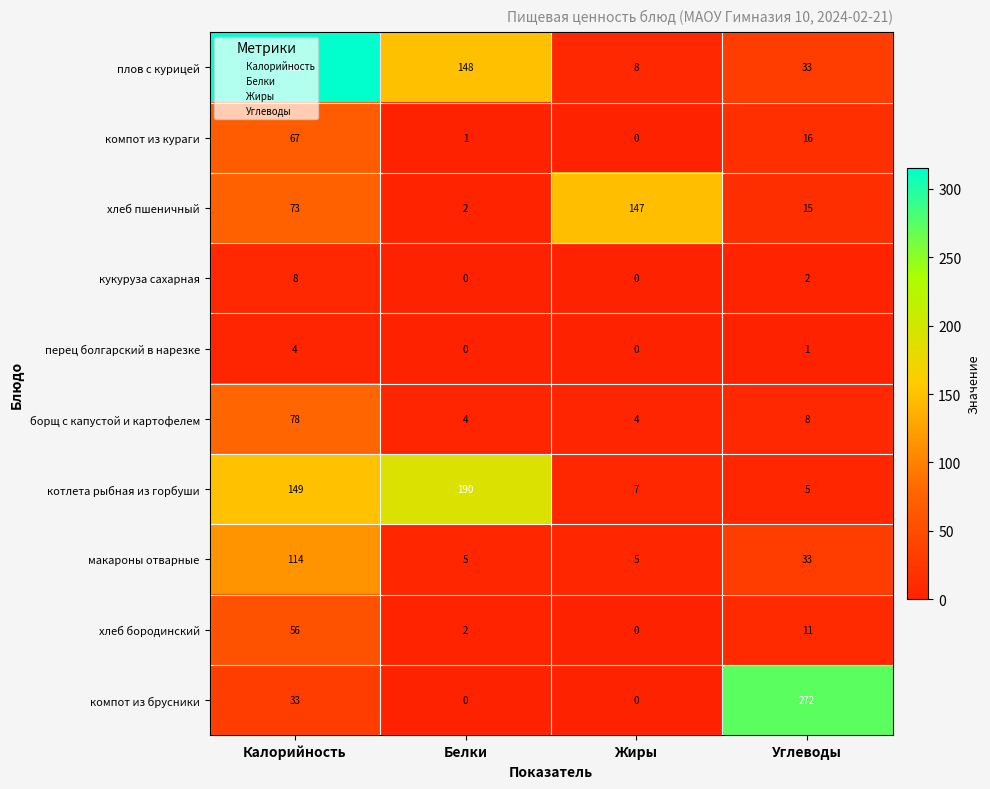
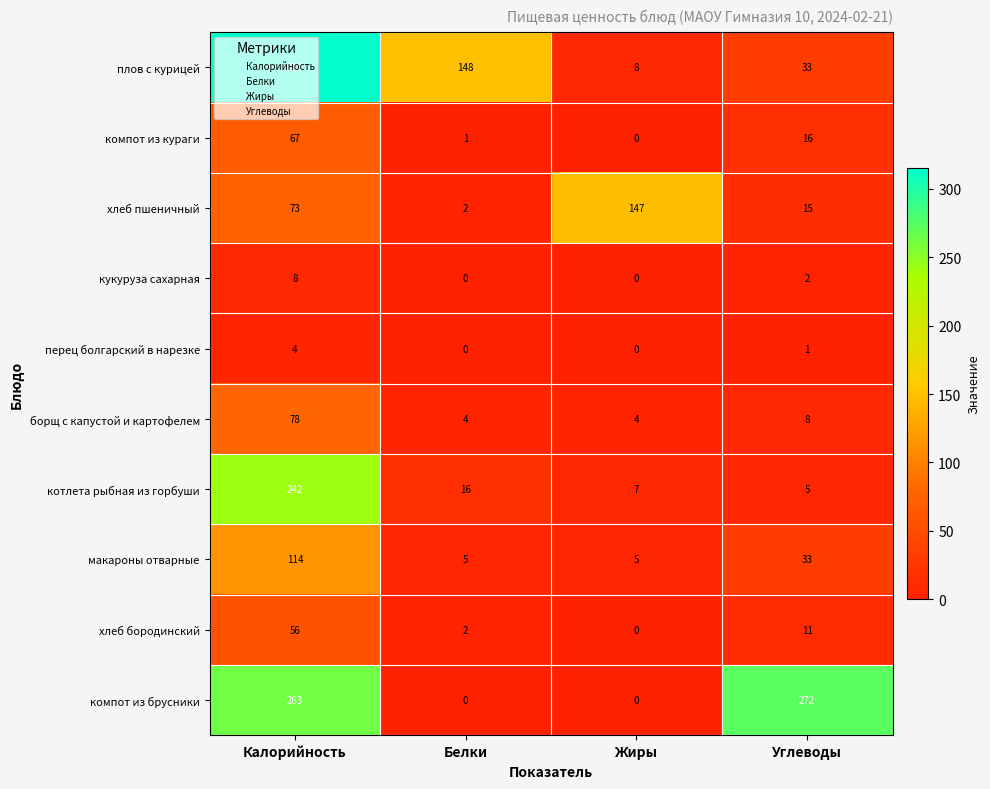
котлета рыбная из горбуши, Калорийность: 149 -> 242
котлета рыбная из горбуши, Белки: 190 -> 16
компот из брусники, Калорийность: 33 -> 263
